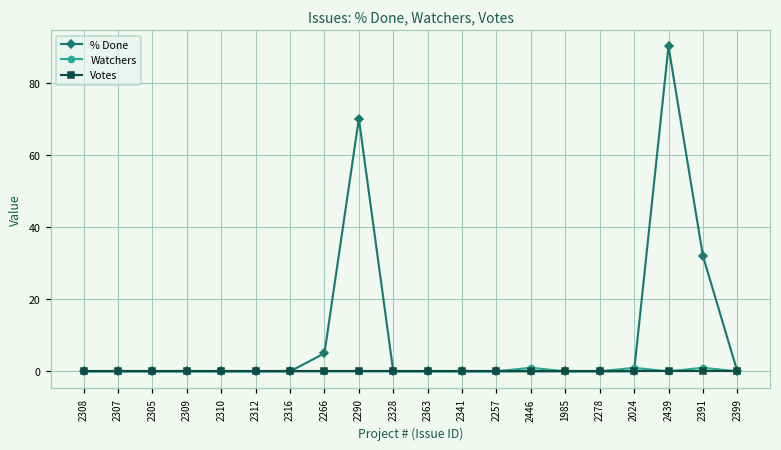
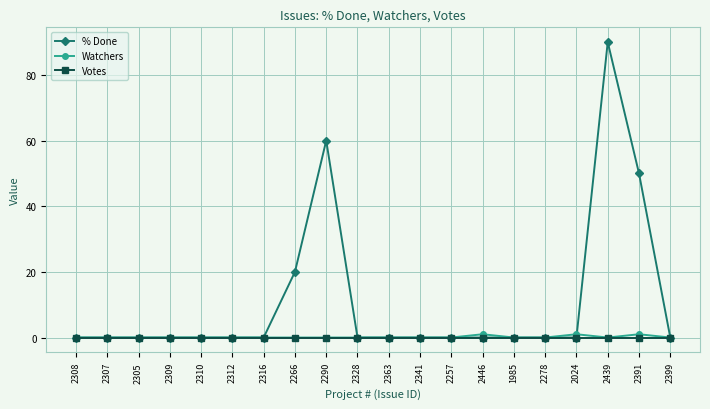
% Done, 2266: 5 -> 20
% Done, 2290: 70 -> 60
% Done, 2391: 32 -> 50
